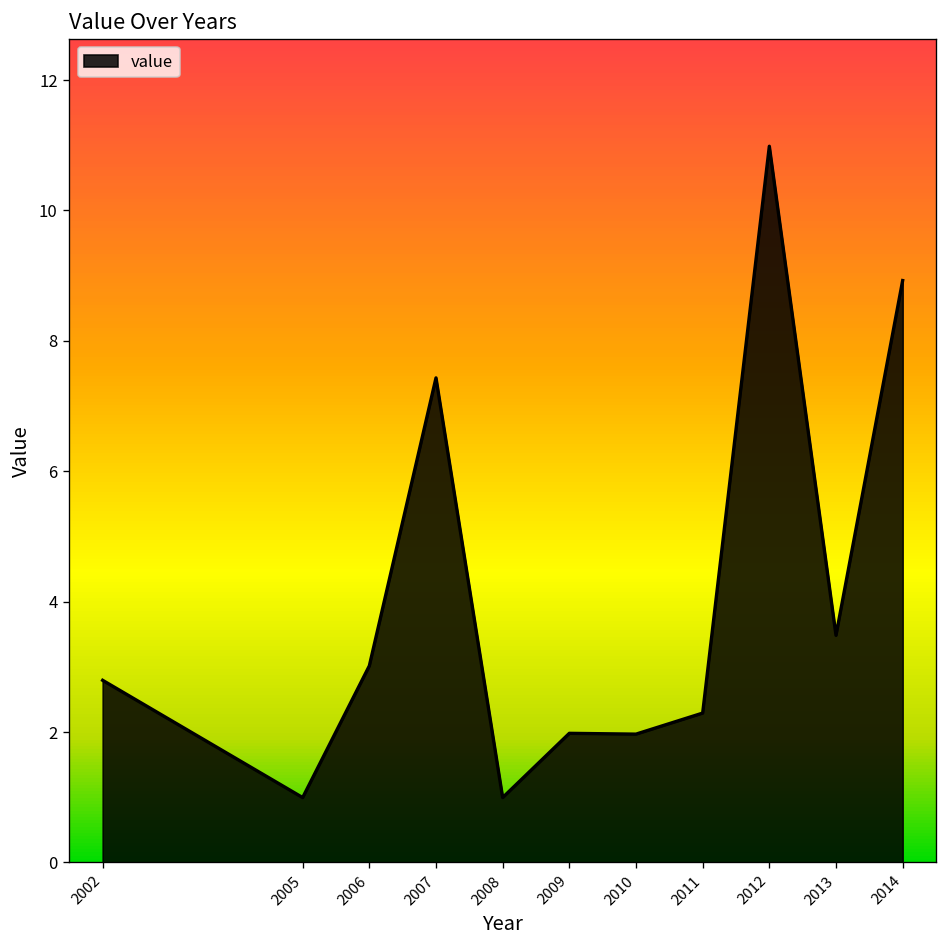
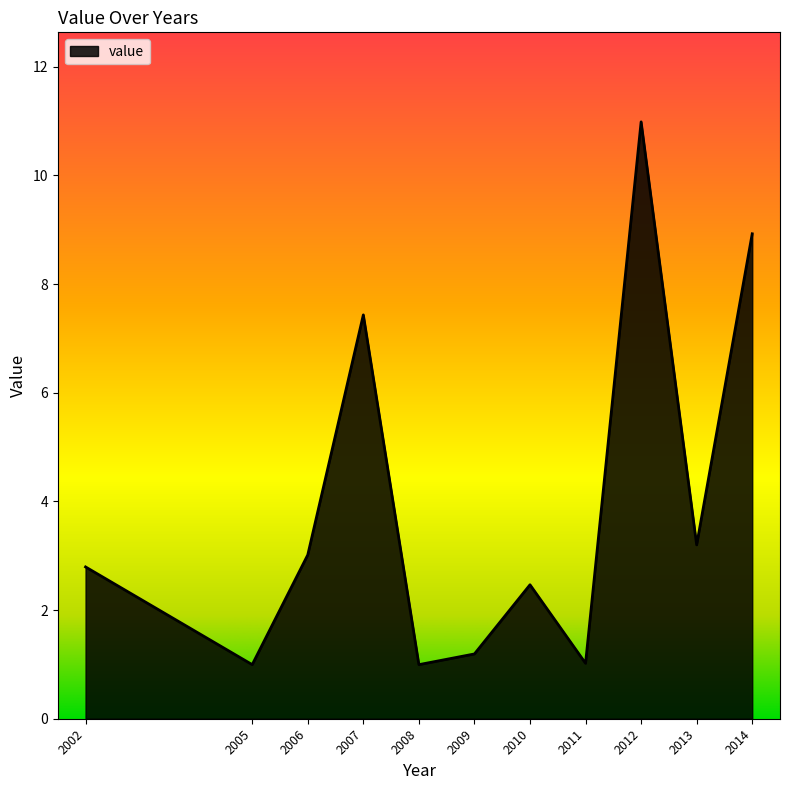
2009: 2.0 -> 1.2
2010: 2.0 -> 2.5
2011: 2.3 -> 1.0
2013: 3.5 -> 3.2
